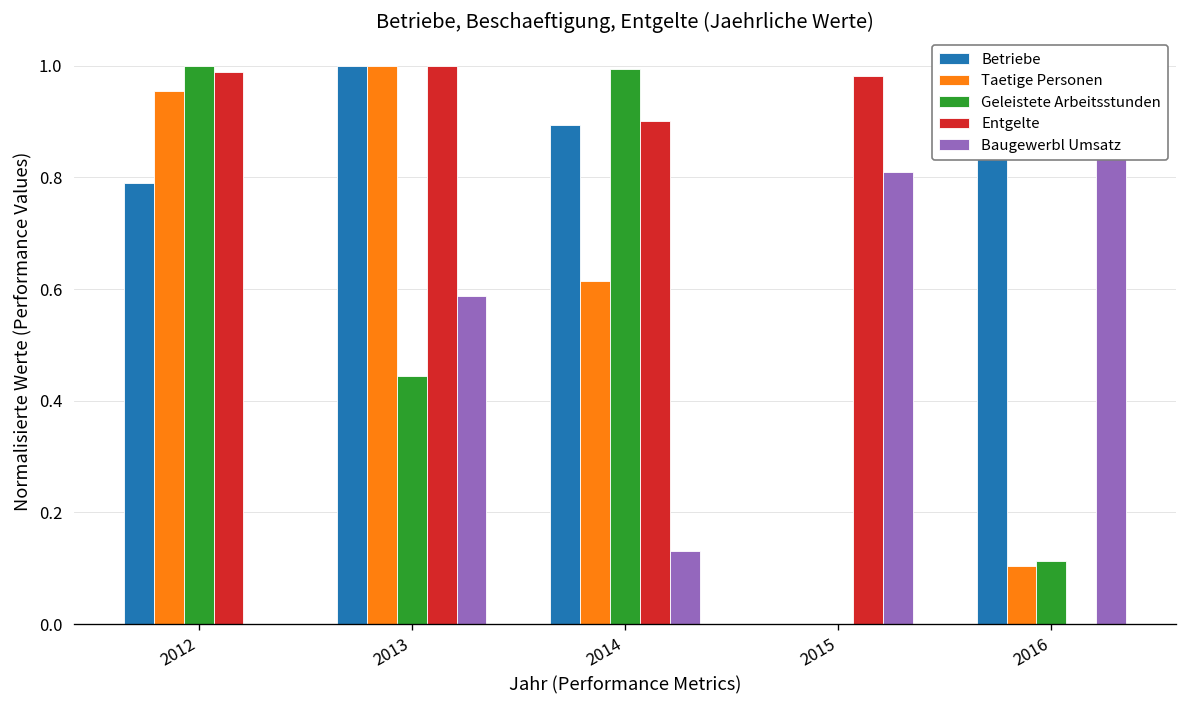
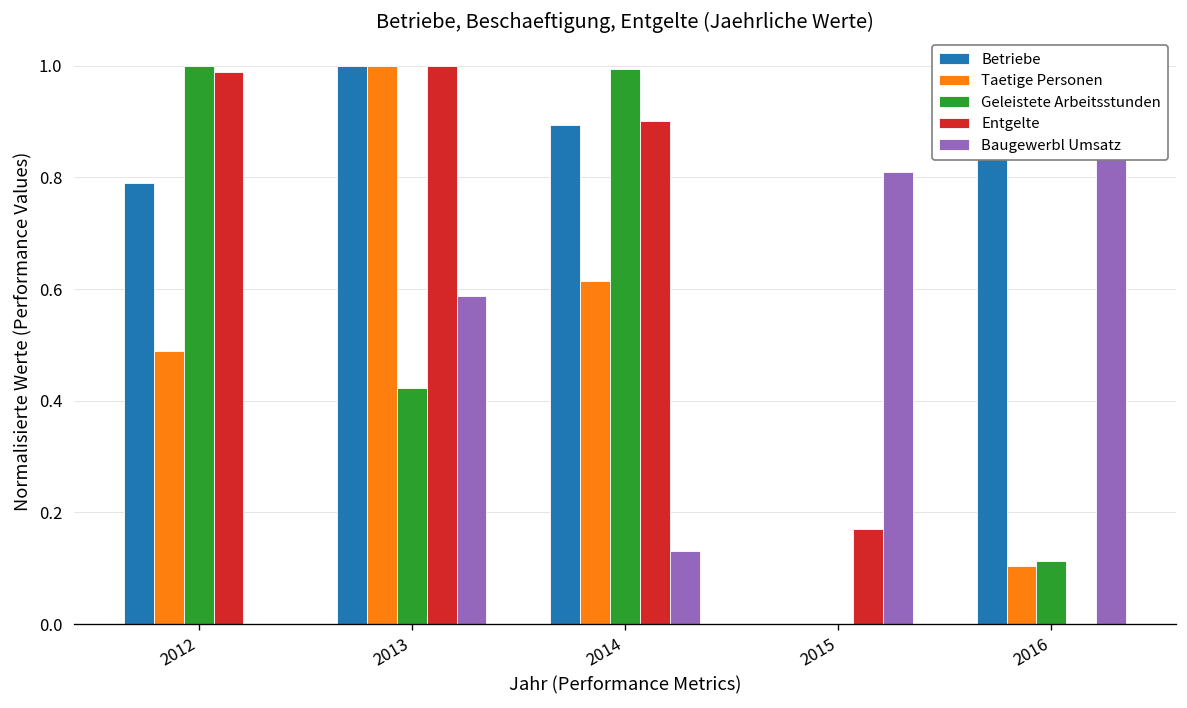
Taetige Personen, 2012: 0.96 -> 0.49
Geleistete Arbeitsstunden, 2013: 0.44 -> 0.42
Entgelte, 2015: 0.98 -> 0.17
